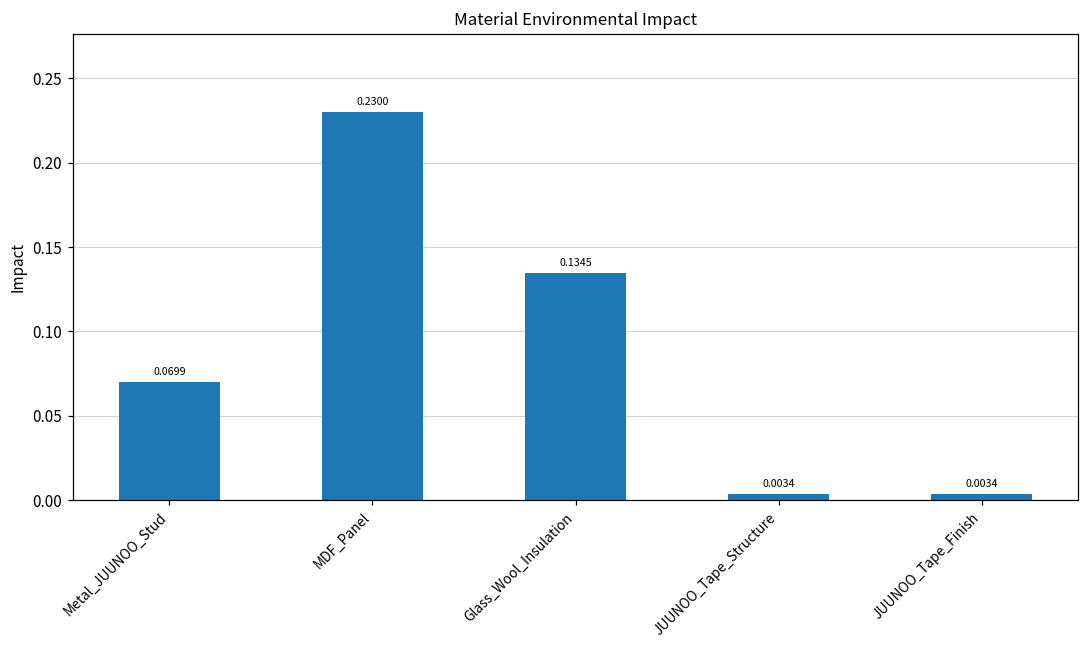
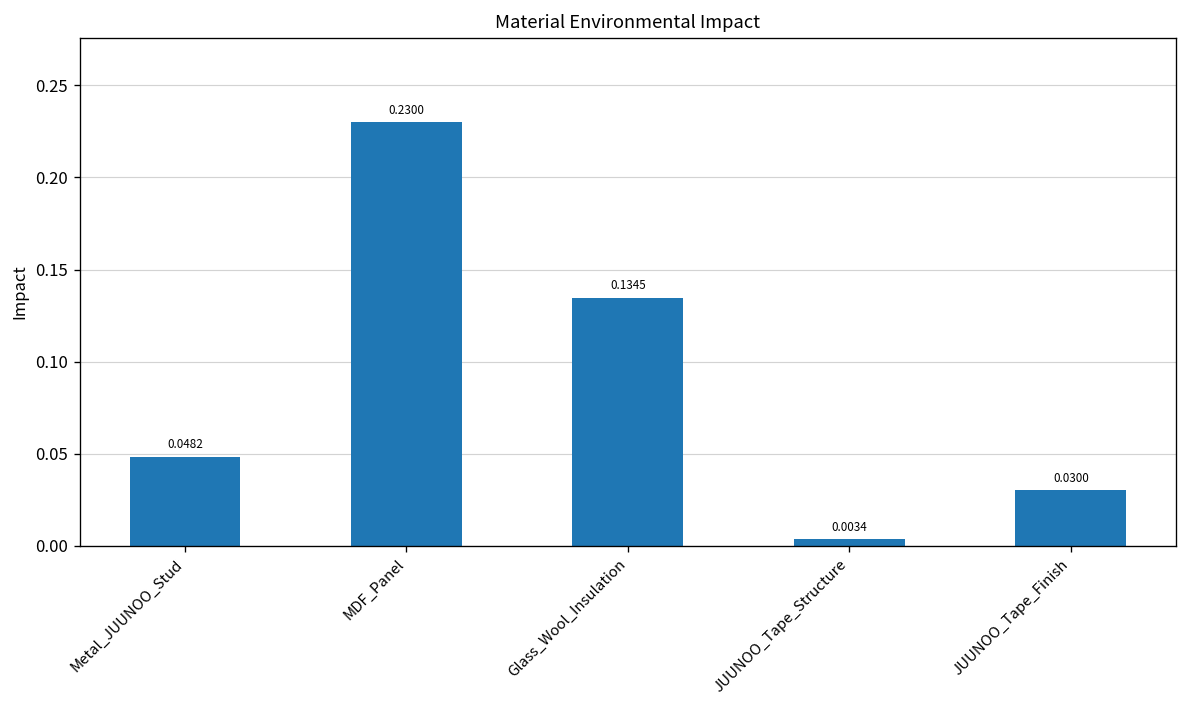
Metal_JUUNOO_Stud: 0.0699 -> 0.0482
JUUNOO_Tape_Finish: 0.0034 -> 0.0300
